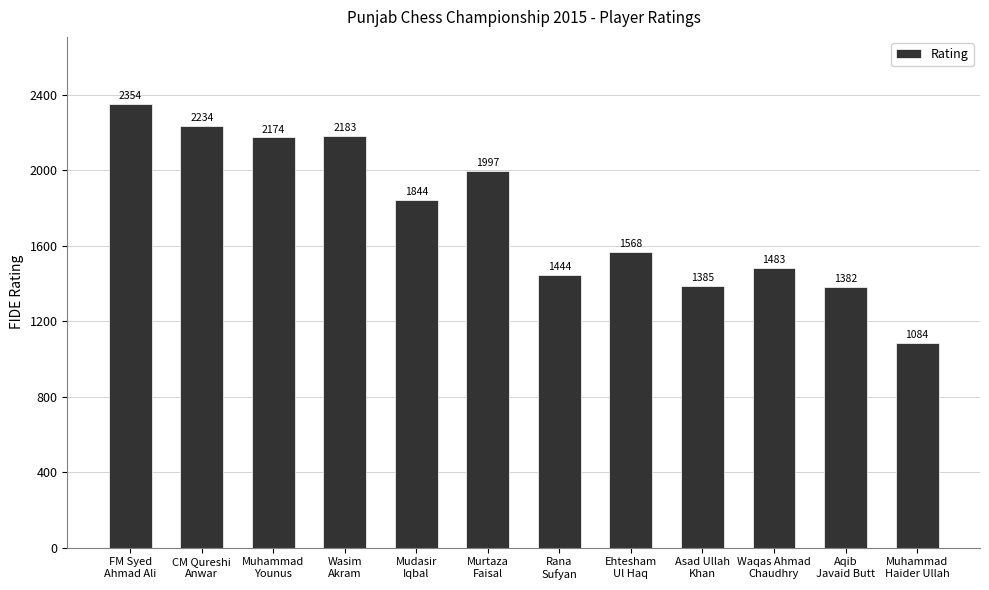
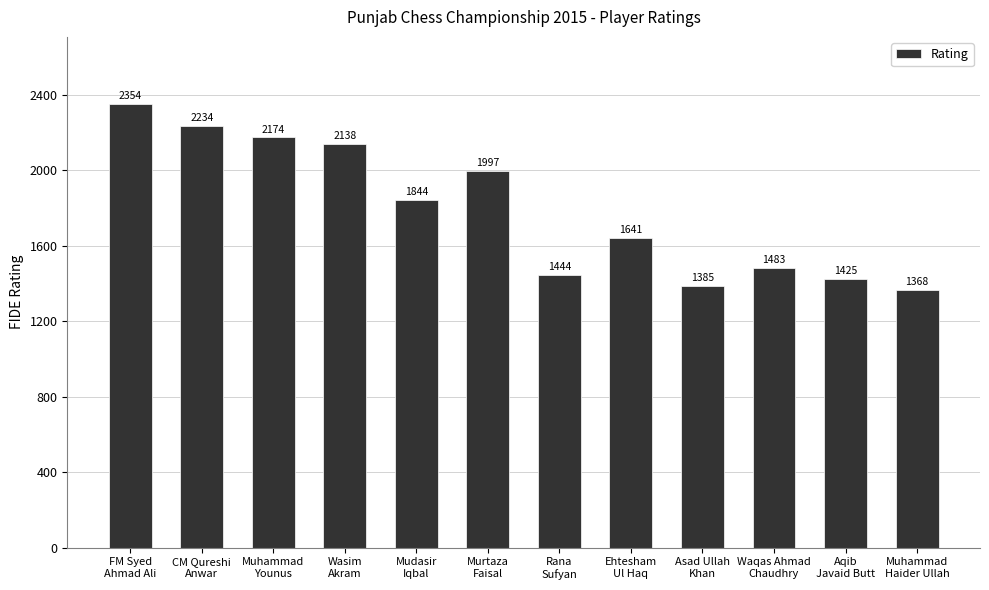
Wasim Akram: 2183 -> 2138
Ehtesham Ul Haq: 1568 -> 1641
Aqib Javaid Butt: 1382 -> 1425
Muhammad Haider Ullah: 1084 -> 1368
